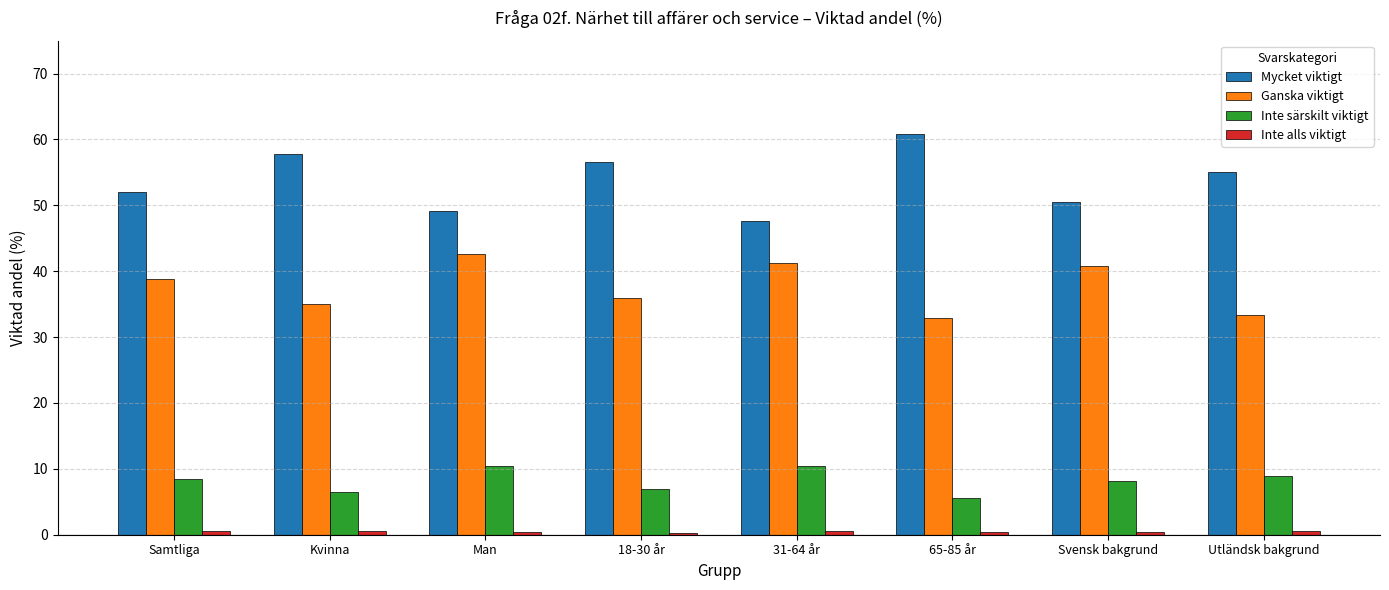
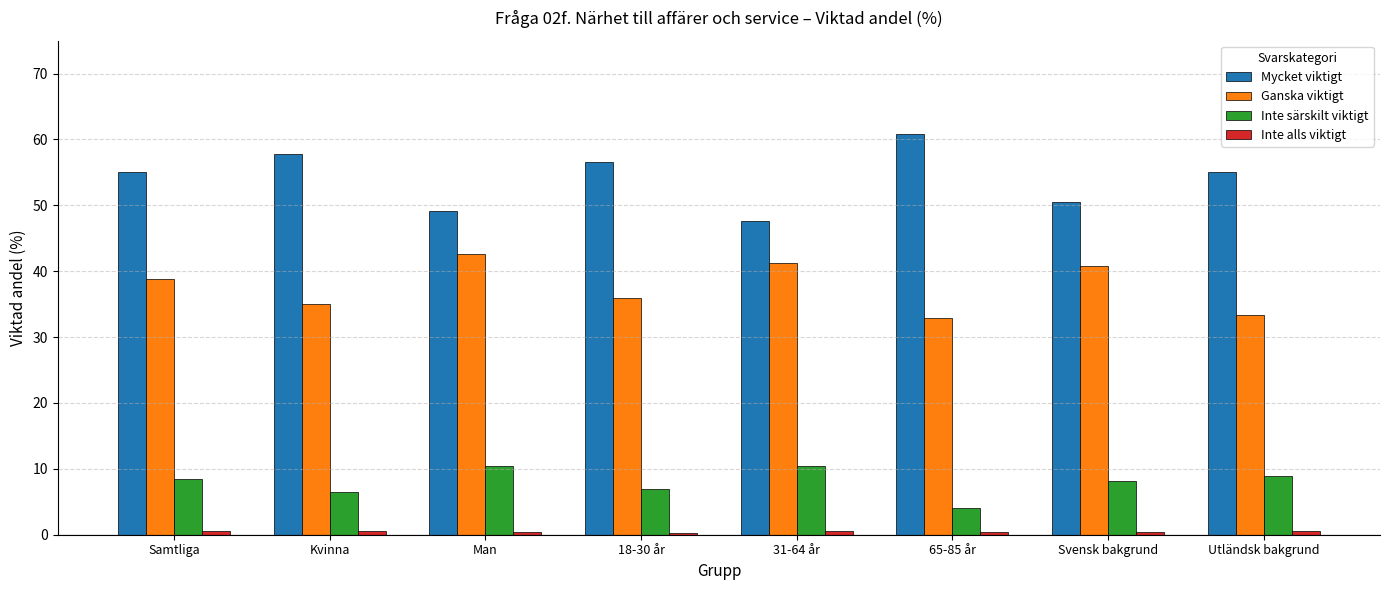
Mycket viktigt, Samtliga: 52 -> 55
Inte särskilt viktigt, 65-85 år: 6 -> 4
